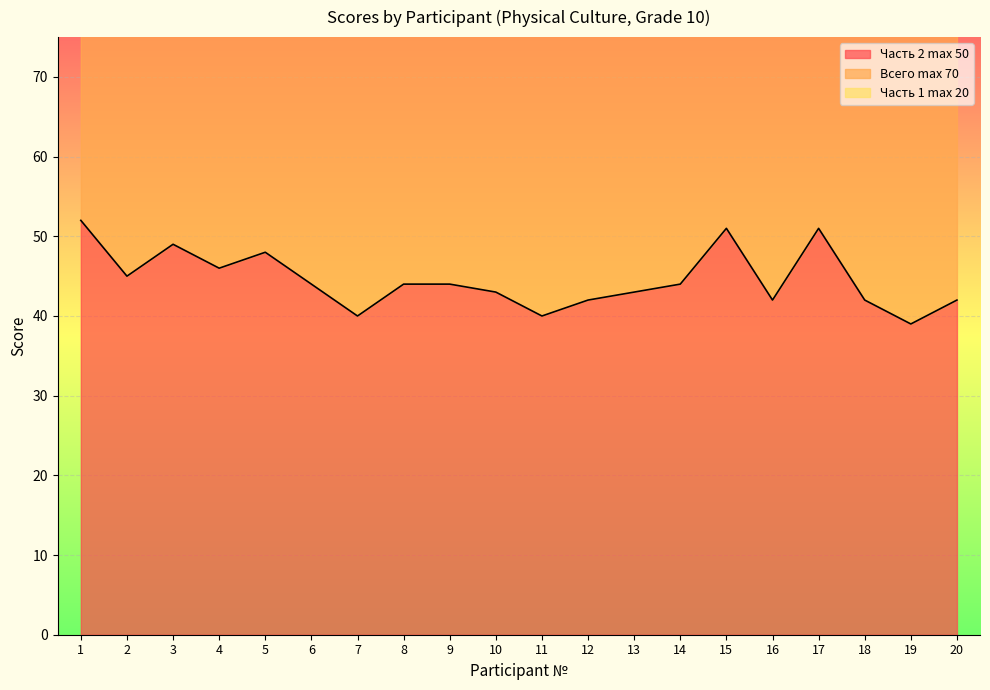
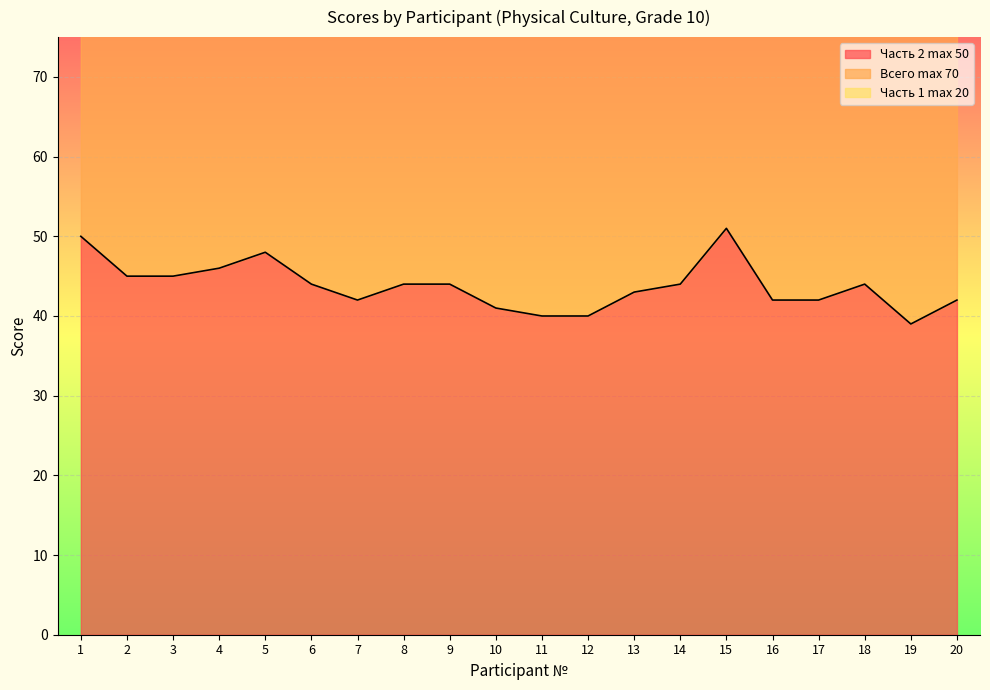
Часть 2 max 50, 1: 52 -> 50
Часть 2 max 50, 3: 49 -> 45
Часть 2 max 50, 7: 40 -> 42
Часть 2 max 50, 10: 43 -> 41
Часть 2 max 50, 12: 42 -> 40
Часть 2 max 50, 17: 51 -> 42
Часть 2 max 50, 18: 42 -> 44
